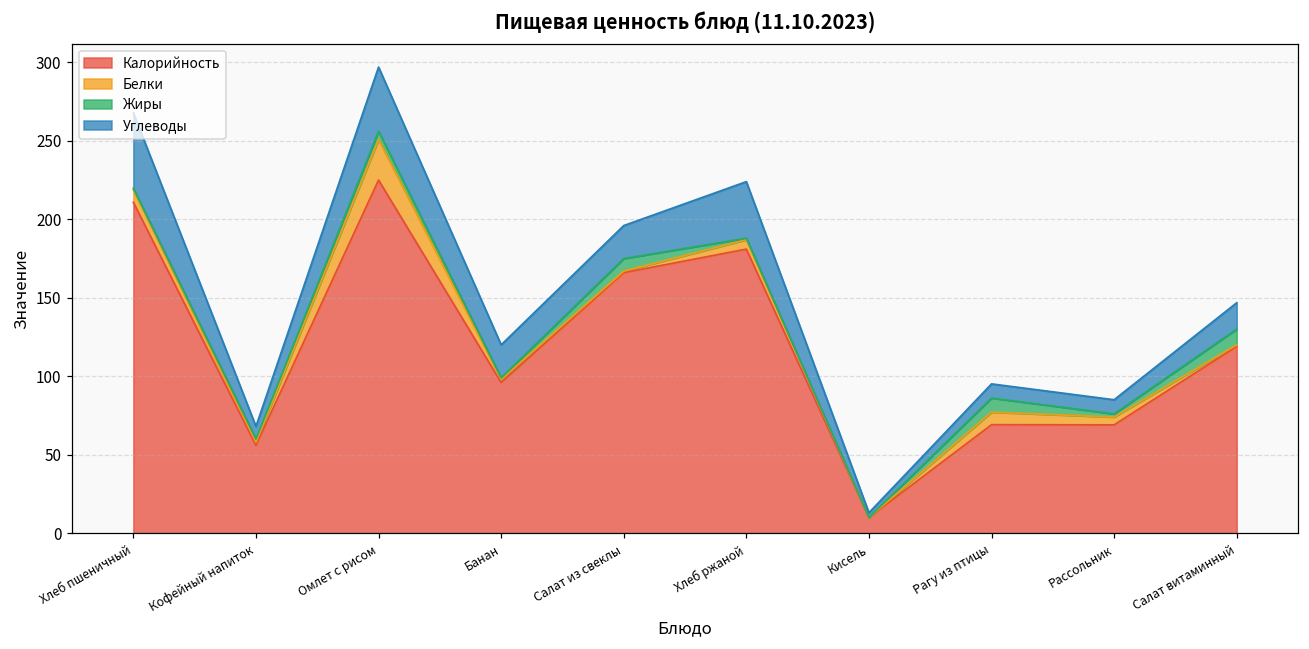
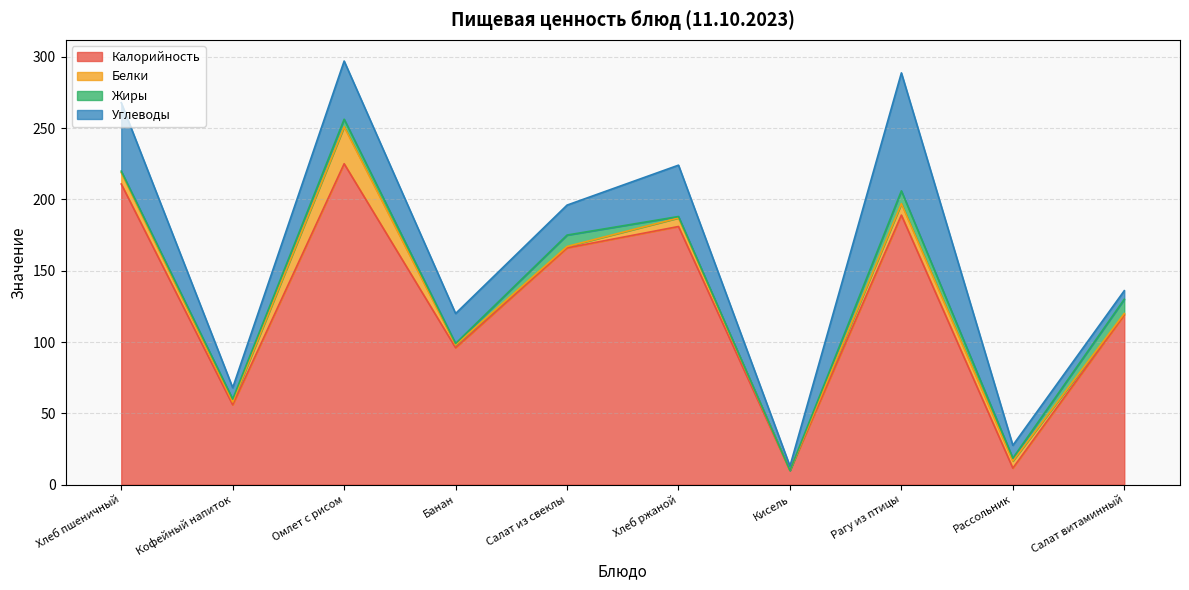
Калорийность, Рагу из птицы: 69 -> 189
Углеводы, Рагу из птицы: 9 -> 83
Калорийность, Рассольник: 69 -> 12
Углеводы, Салат витаминный: 17 -> 6
